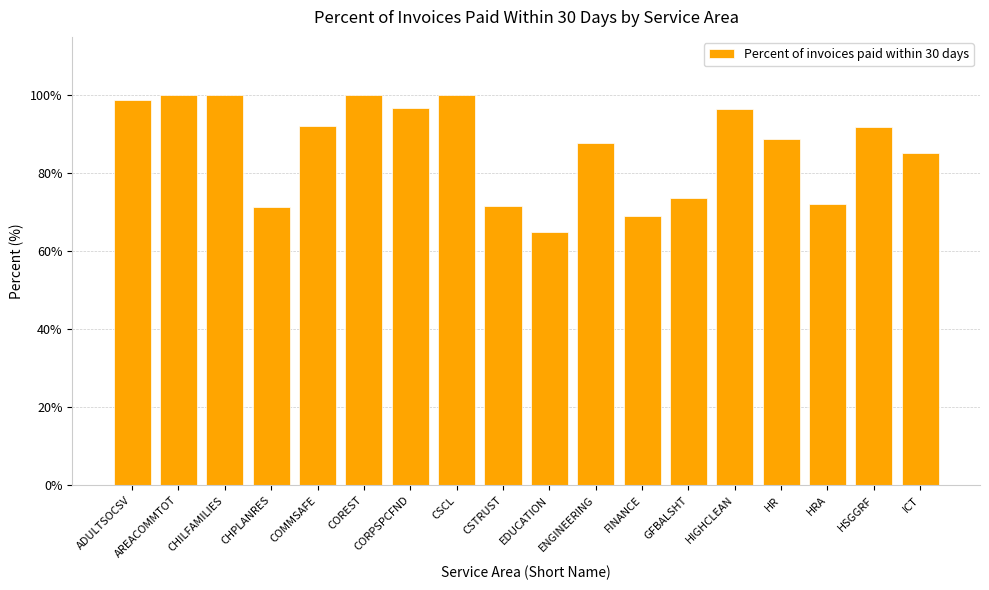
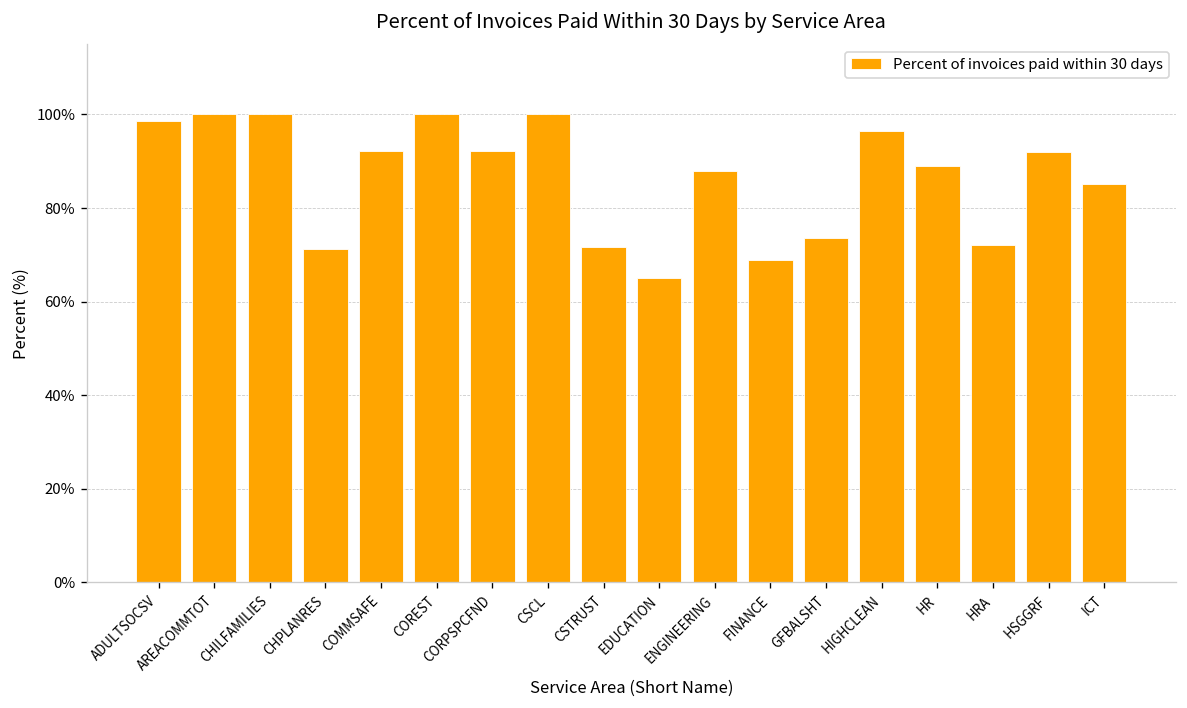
CORPSPCFND: 97% -> 92%
